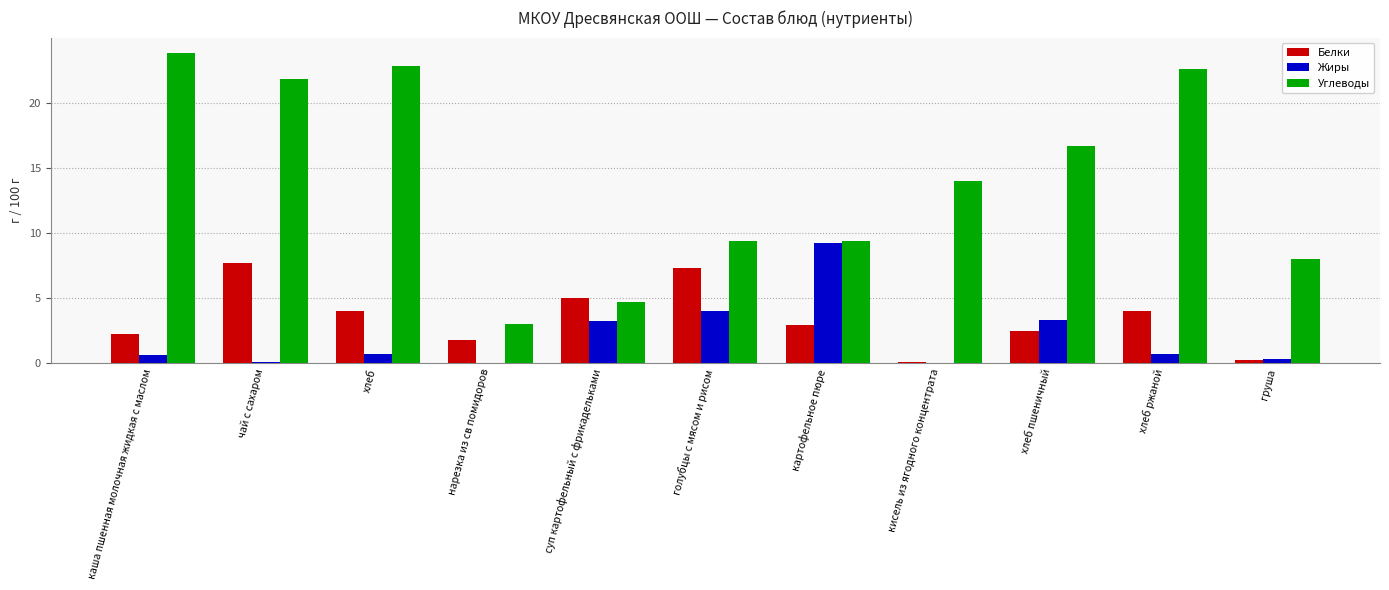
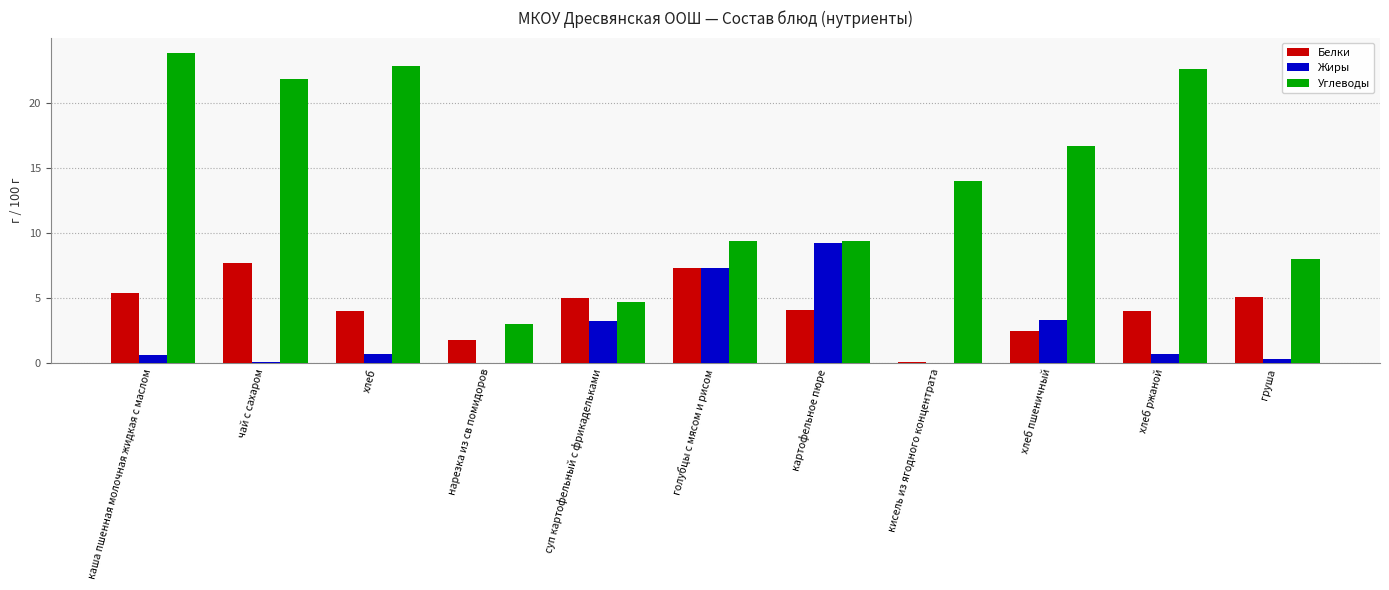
Белки, каша пшенная молочная жидкая с маслом: 2.2 -> 5.4
Жиры, голубцы с мясом и рисом: 4.0 -> 7.3
Белки, картофельное пюре: 2.9 -> 4.1
Белки, груша: 0.2 -> 5.1
